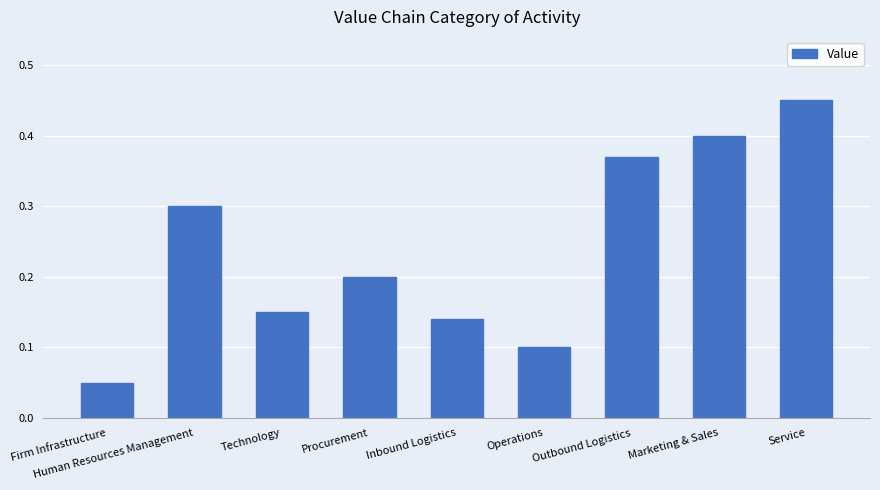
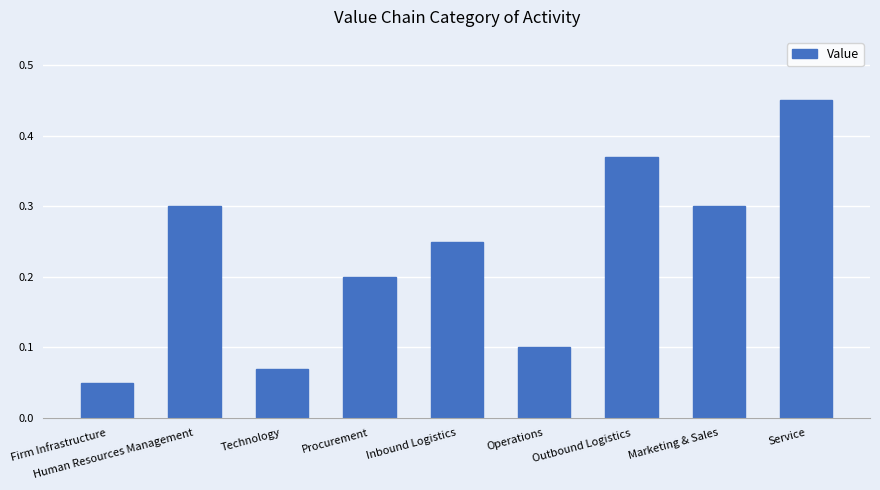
Technology: 0.15 -> 0.07
Inbound Logistics: 0.14 -> 0.25
Marketing & Sales: 0.4 -> 0.3
